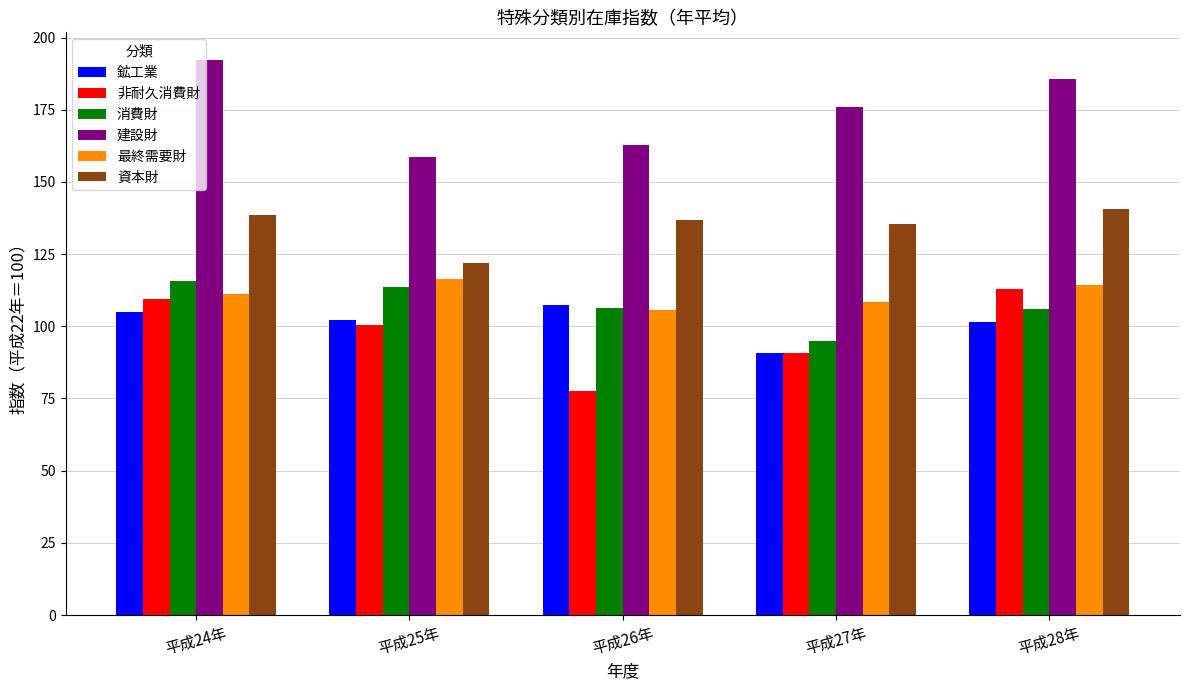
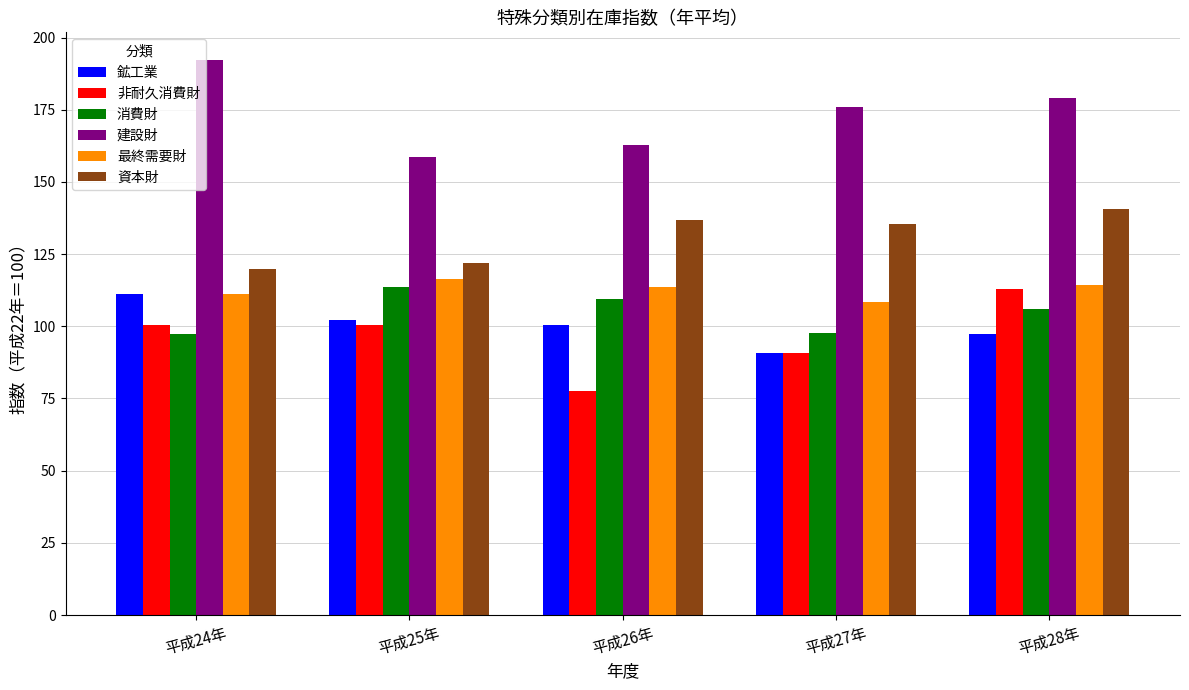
鉱工業, 平成24年: 105 -> 111
非耐久消費財, 平成24年: 109 -> 101
消費財, 平成24年: 116 -> 97
資本財, 平成24年: 139 -> 120
鉱工業, 平成26年: 107 -> 100
消費財, 平成26年: 106 -> 110
最終需要財, 平成26年: 106 -> 114
消費財, 平成27年: 95 -> 98
鉱工業, 平成28年: 102 -> 97
建設財, 平成28年: 186 -> 179
